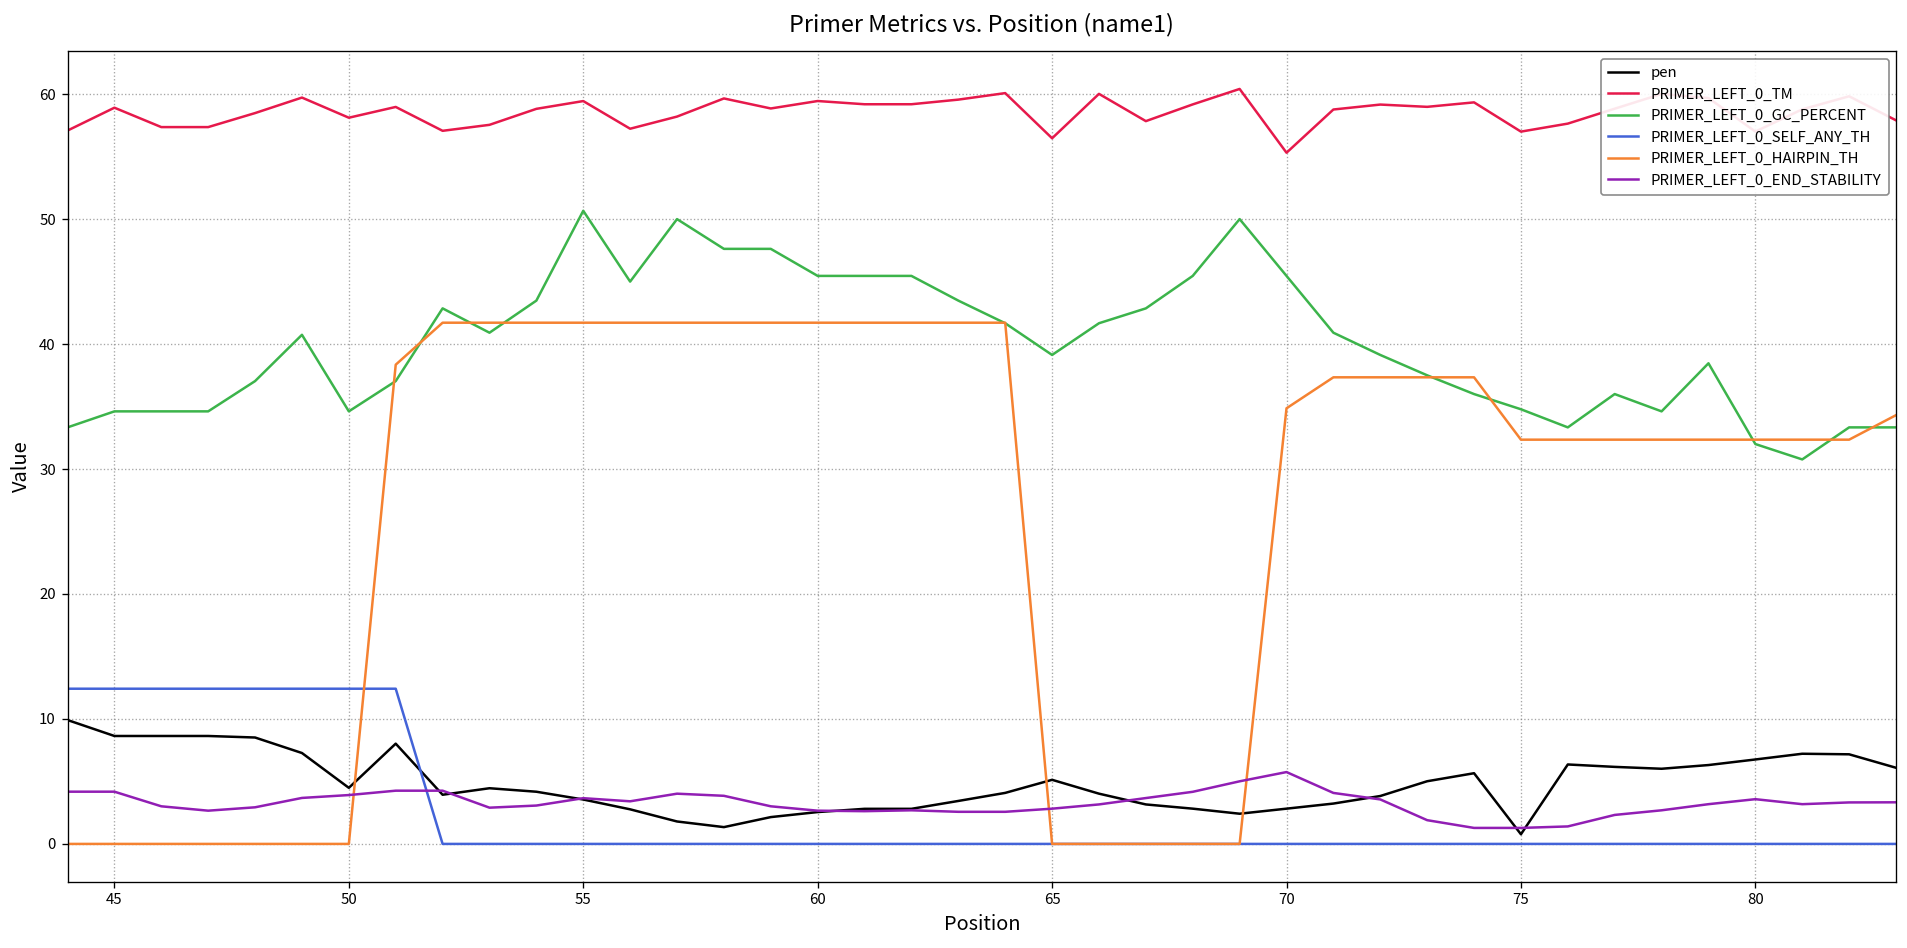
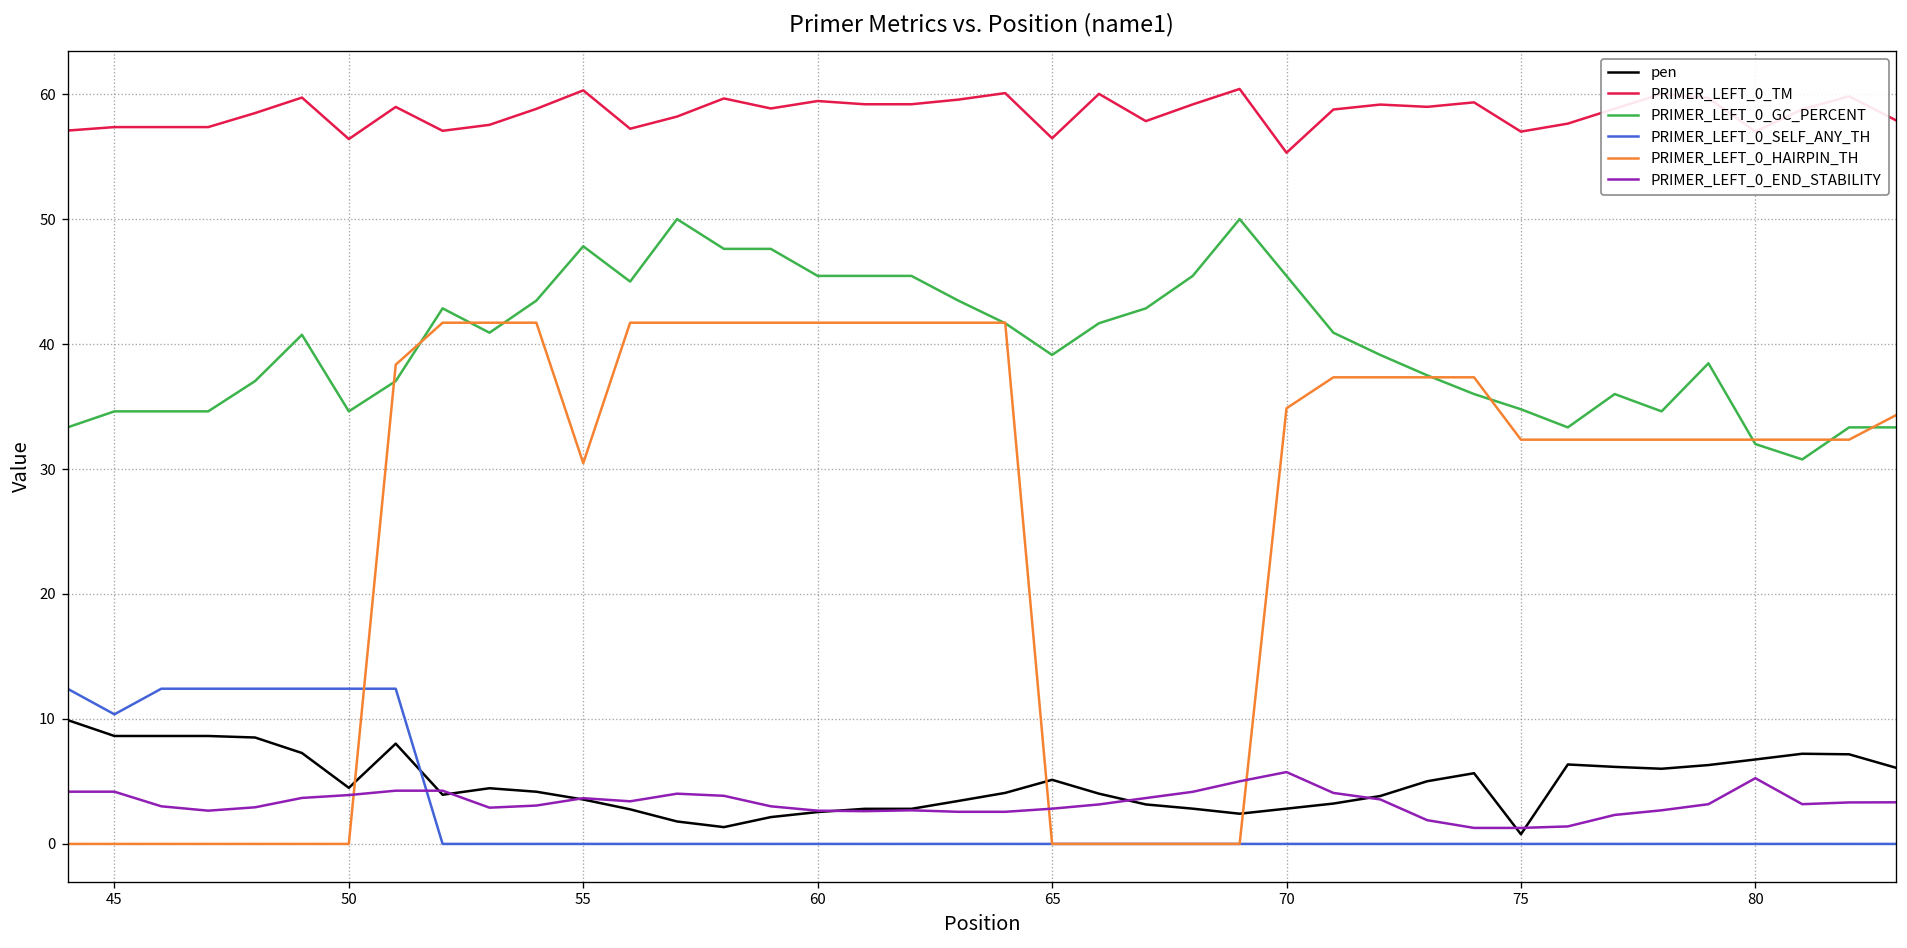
PRIMER_LEFT_0_TM, 45: 58.9 -> 57.4
PRIMER_LEFT_0_SELF_ANY_TH, 45: 12.4 -> 10.4
PRIMER_LEFT_0_TM, 50: 58.1 -> 56.4
PRIMER_LEFT_0_TM, 55: 59.4 -> 60.3
PRIMER_LEFT_0_GC_PERCENT, 55: 50.7 -> 47.8
PRIMER_LEFT_0_HAIRPIN_TH, 55: 41.7 -> 30.5
PRIMER_LEFT_0_END_STABILITY, 80: 3.6 -> 5.3
